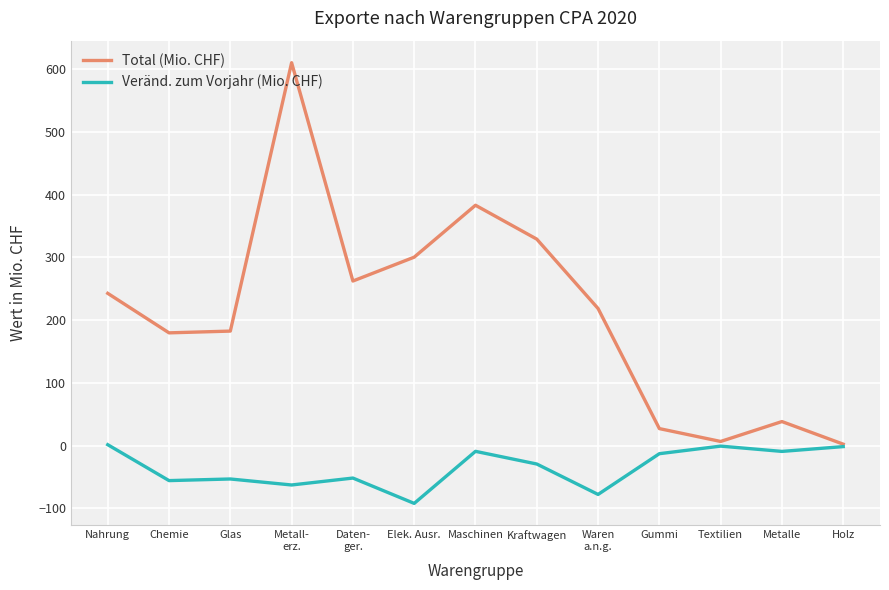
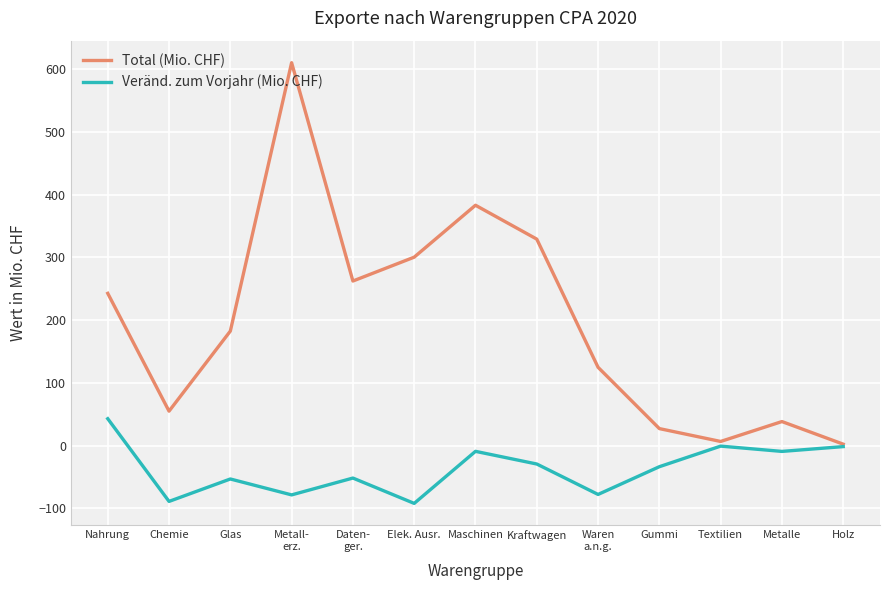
Veränd. zum Vorjahr (Mio. CHF), Nahrung: 0 -> 40
Total (Mio. CHF), Chemie: 180 -> 50
Veränd. zum Vorjahr (Mio. CHF), Chemie: -60 -> -90
Veränd. zum Vorjahr (Mio. CHF), Metall- erz.: -60 -> -80
Total (Mio. CHF), Waren a.n.g.: 220 -> 120
Veränd. zum Vorjahr (Mio. CHF), Gummi: -10 -> -30
